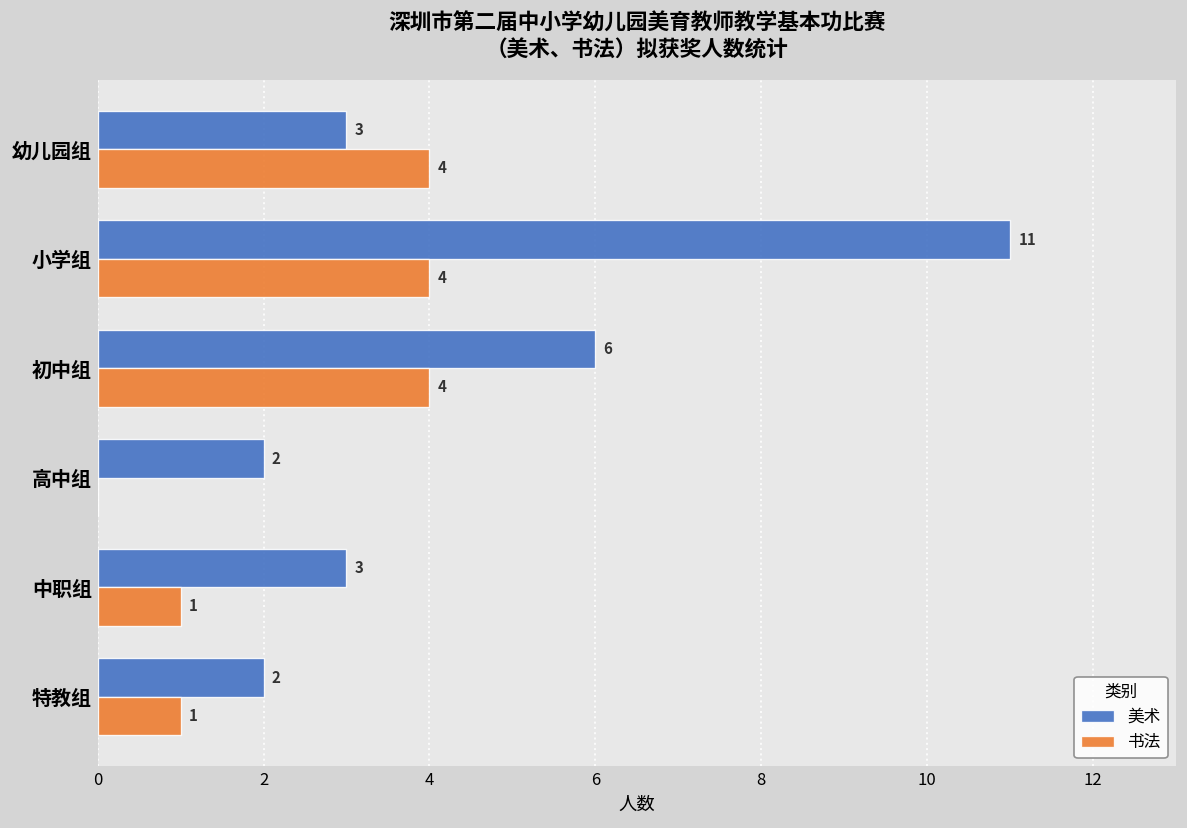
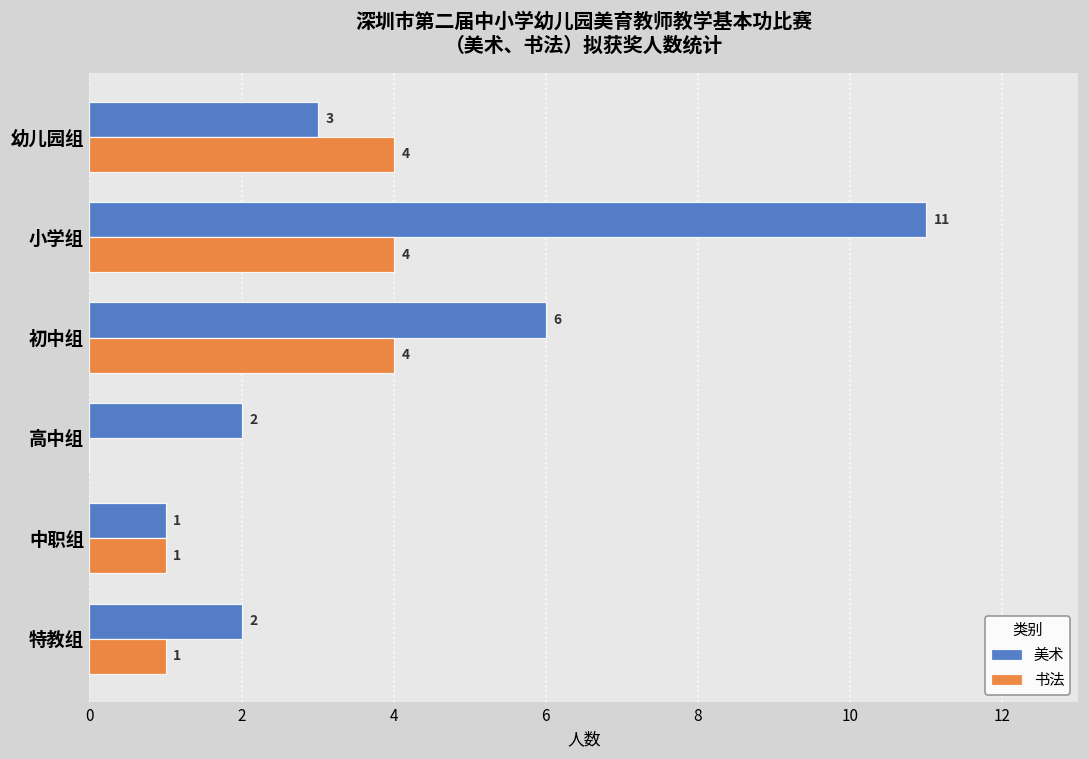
美术, 中职组: 3 -> 1
